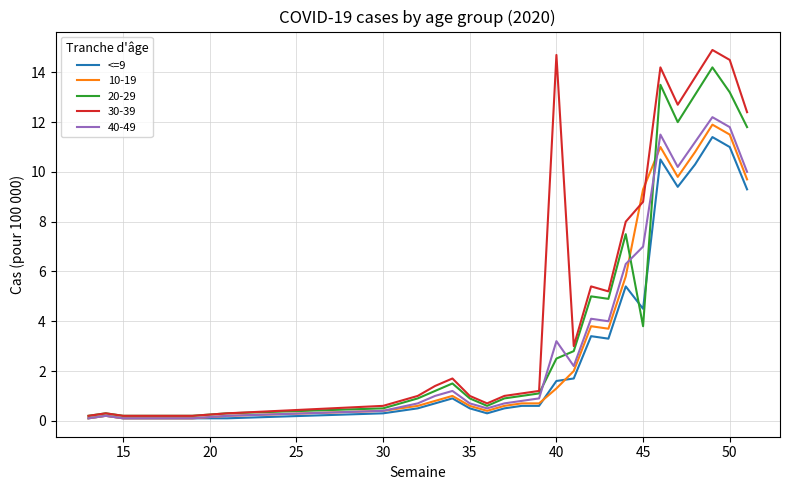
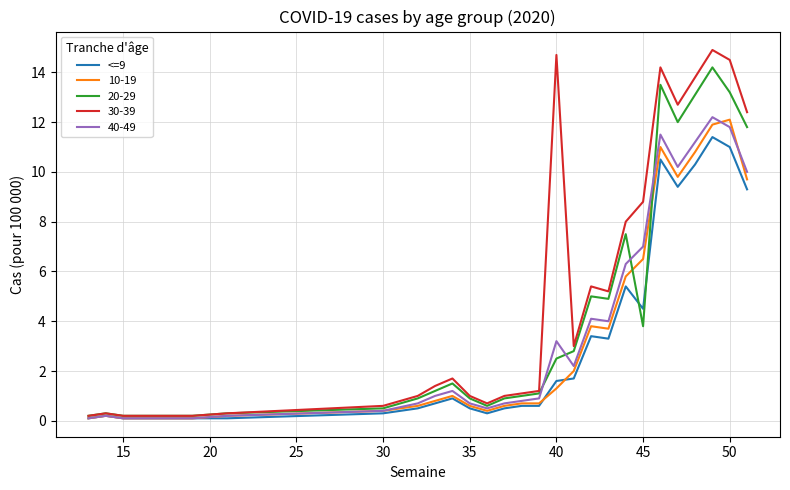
10-19, 45: 9.3 -> 6.5
10-19, 50: 11.5 -> 12.1
